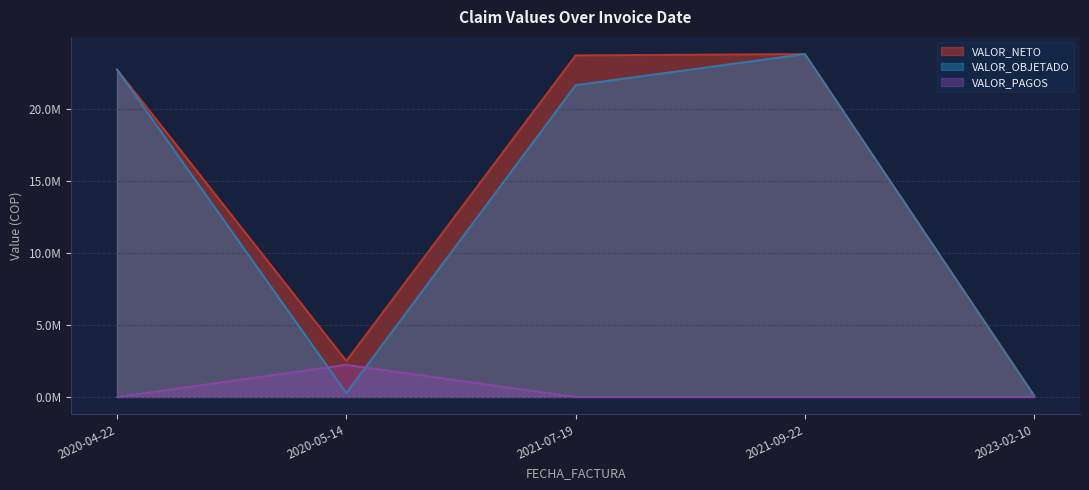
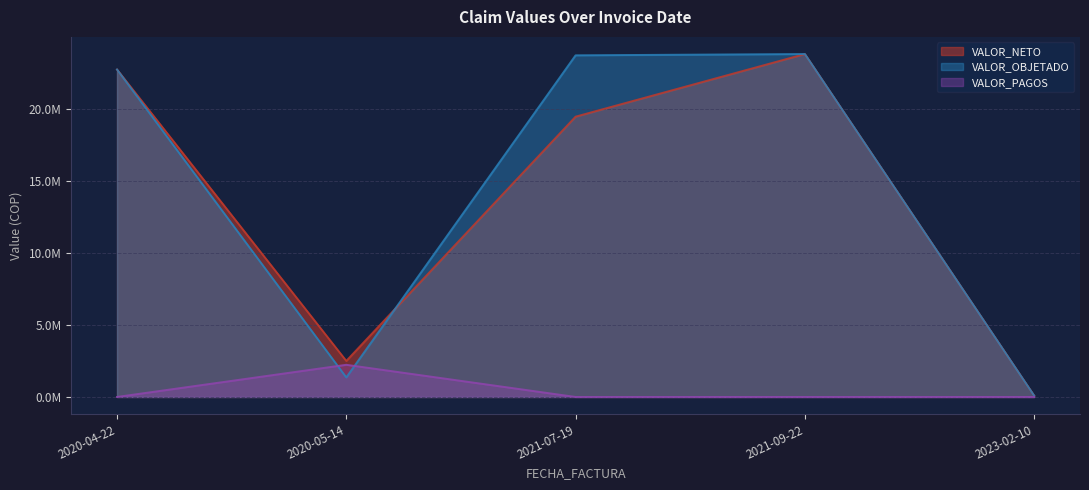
VALOR_OBJETADO, 2020-05-14: 300000 -> 1400000
VALOR_NETO, 2021-07-19: 23700000 -> 19400000
VALOR_OBJETADO, 2021-07-19: 21600000 -> 23700000
